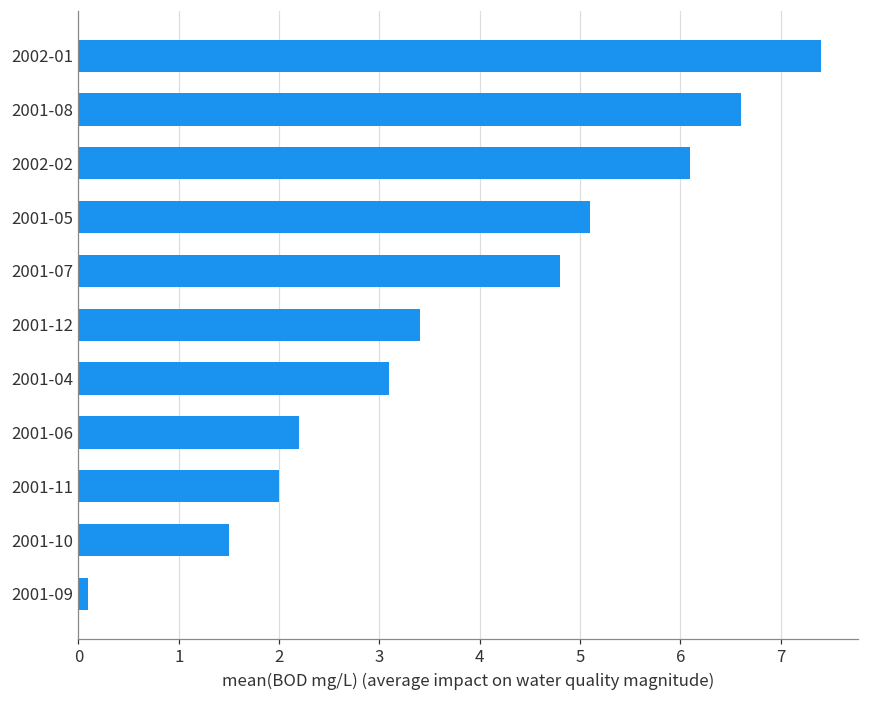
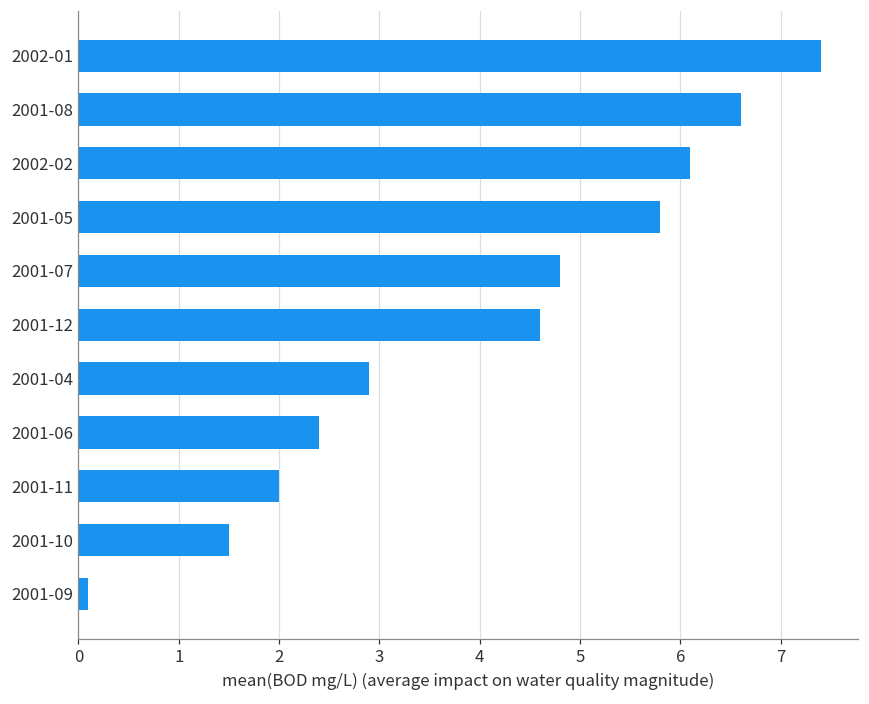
2001-05: 5.1 -> 5.8
2001-12: 3.4 -> 4.6
2001-04: 3.1 -> 2.9
2001-06: 2.2 -> 2.4
